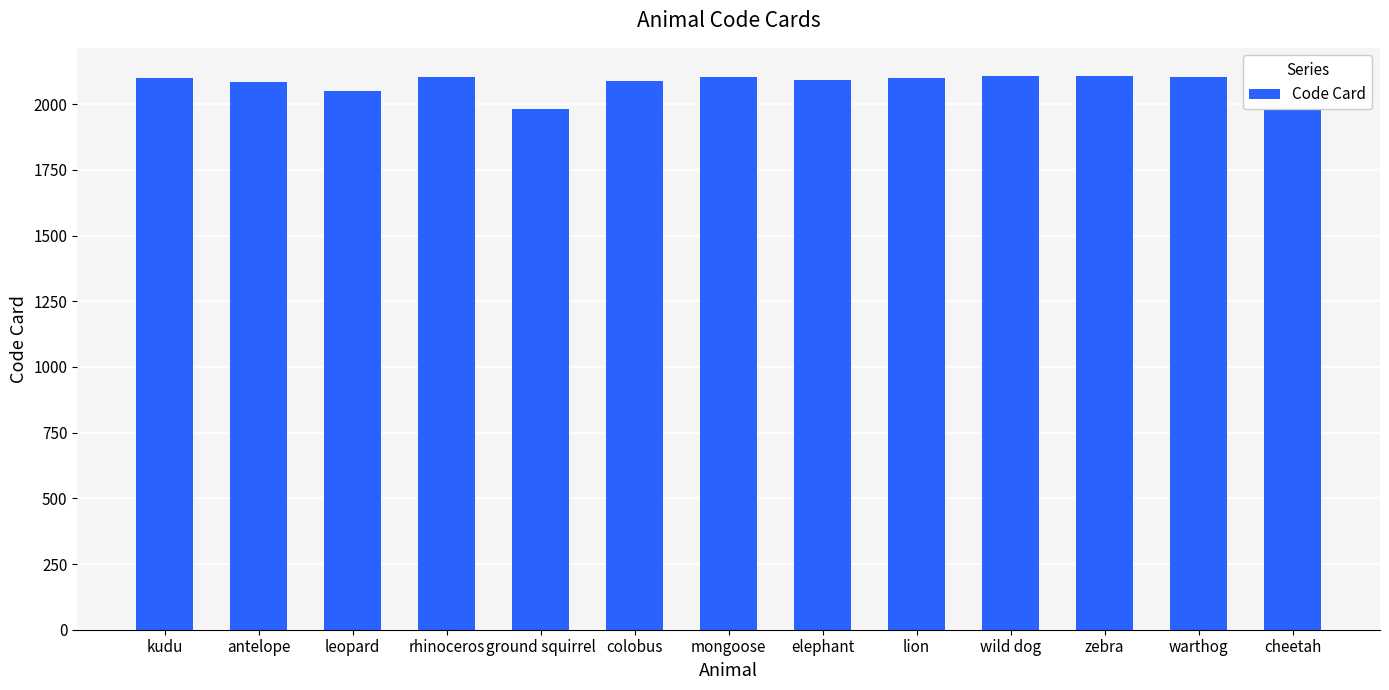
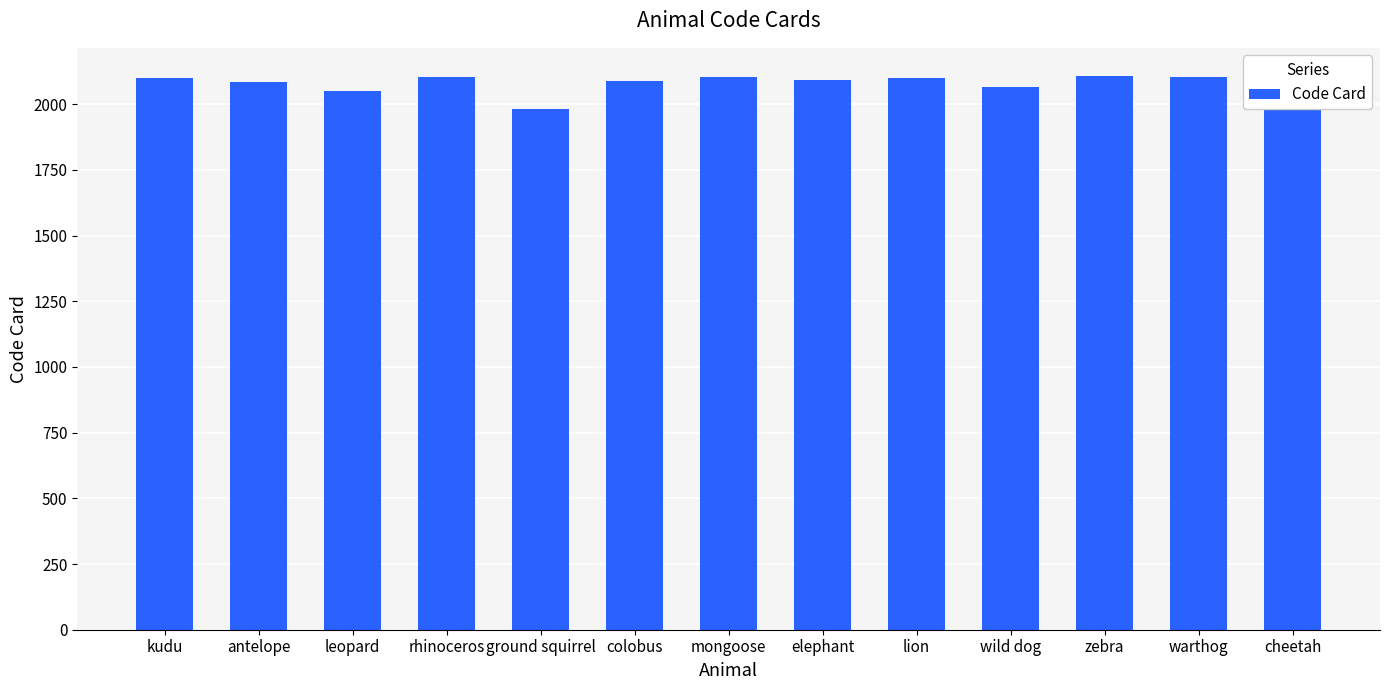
wild dog: 2110 -> 2070
